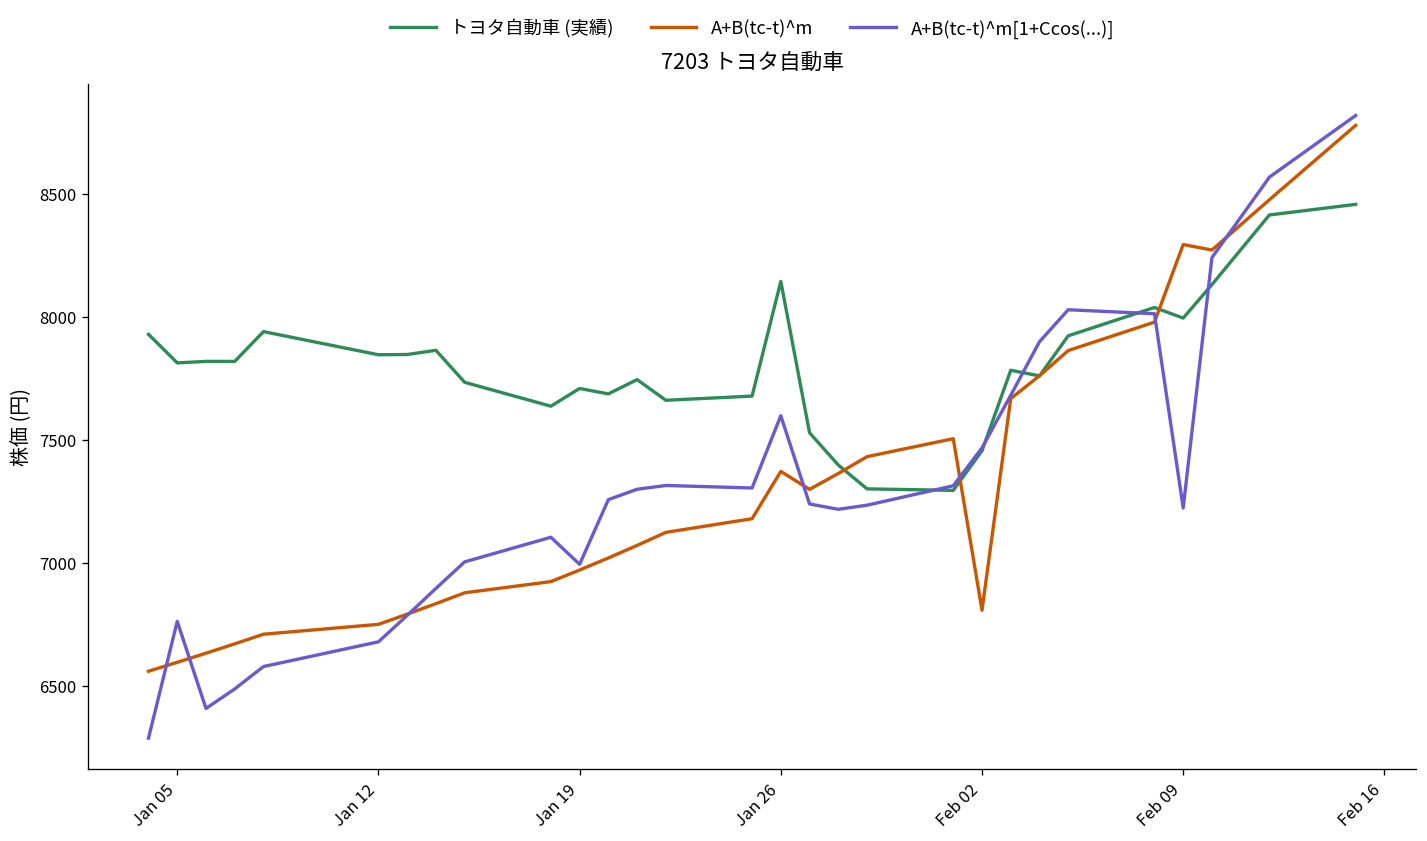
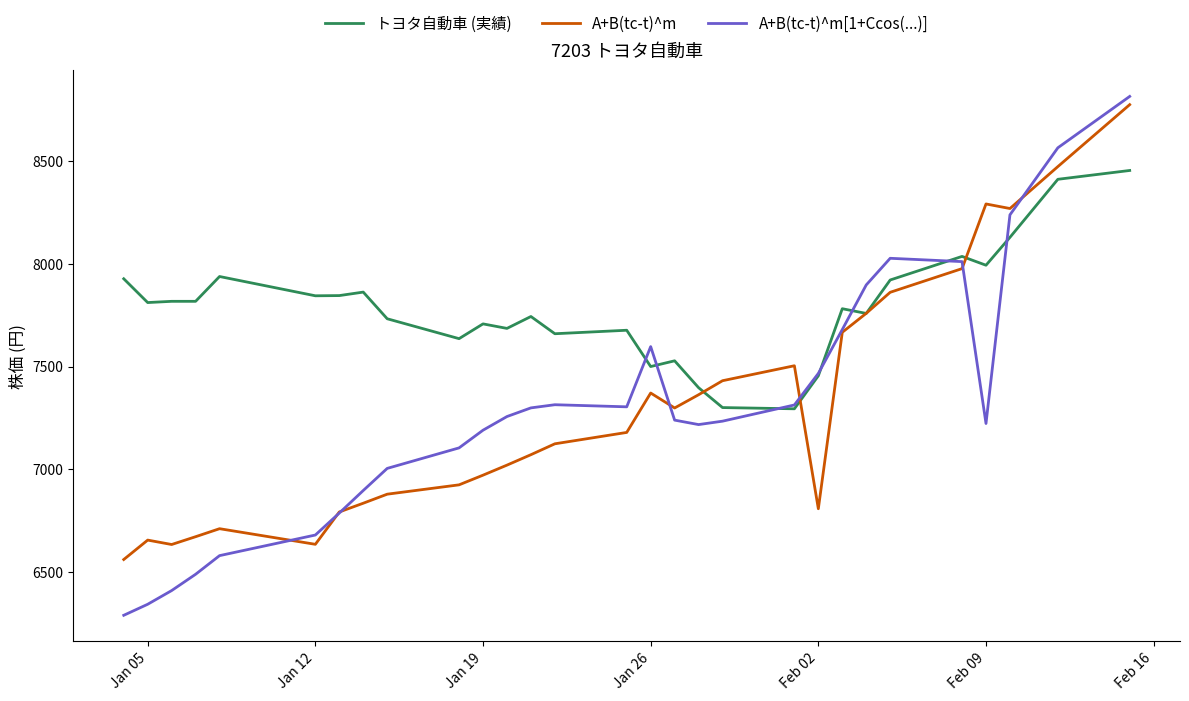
A+B(tc-t)^m, Jan 05: 6600 -> 6650
A+B(tc-t)^m[1+Ccos(...)], Jan 05: 6760 -> 6340
A+B(tc-t)^m, Jan 12: 6750 -> 6630
A+B(tc-t)^m[1+Ccos(...)], Jan 19: 6990 -> 7190
トヨタ自動車 (実績), Jan 26: 8140 -> 7500
